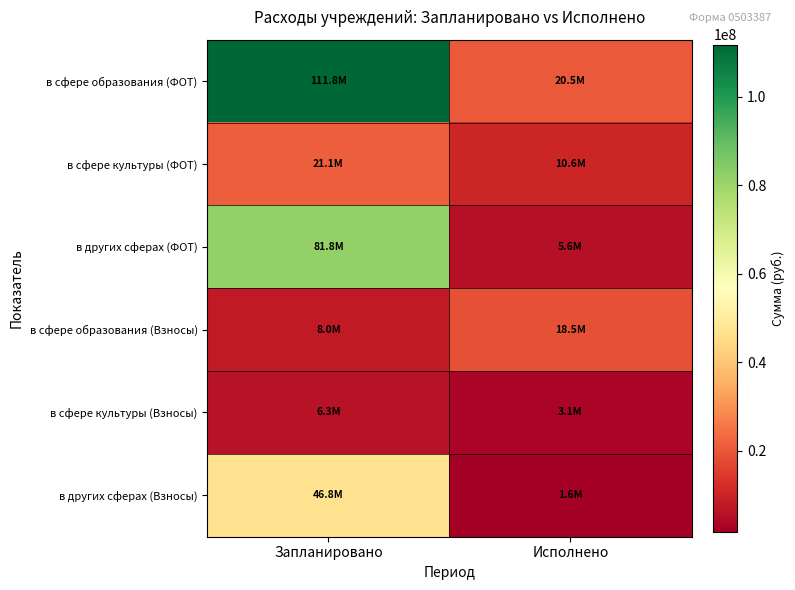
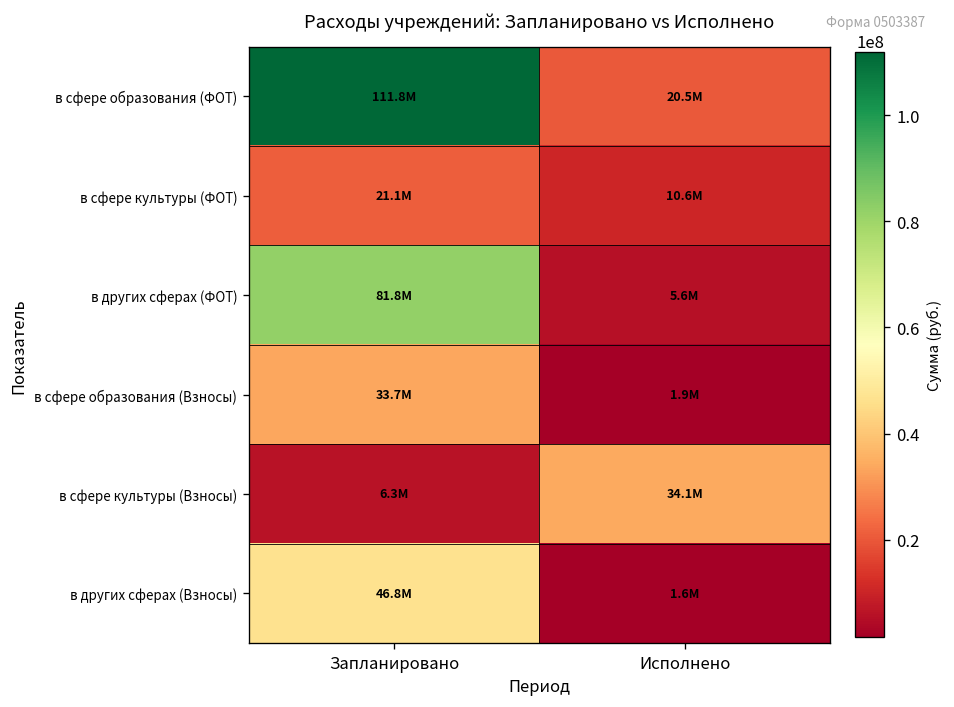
в сфере образования (Взносы), Запланировано: 8.0M -> 33.7M
в сфере образования (Взносы), Исполнено: 18.5M -> 1.9M
в сфере культуры (Взносы), Исполнено: 3.1M -> 34.1M
